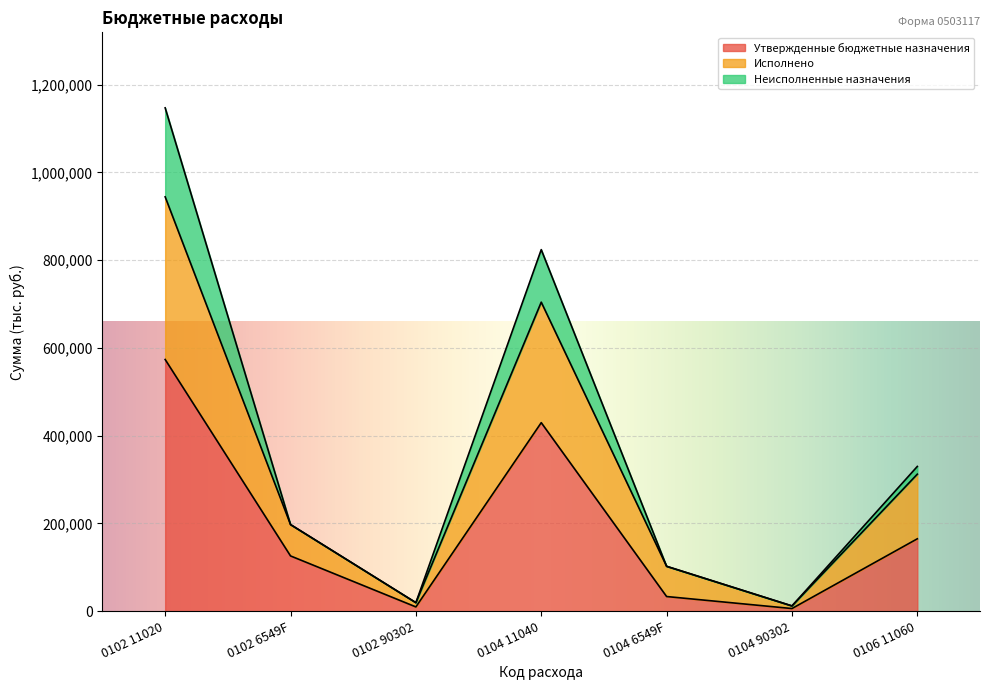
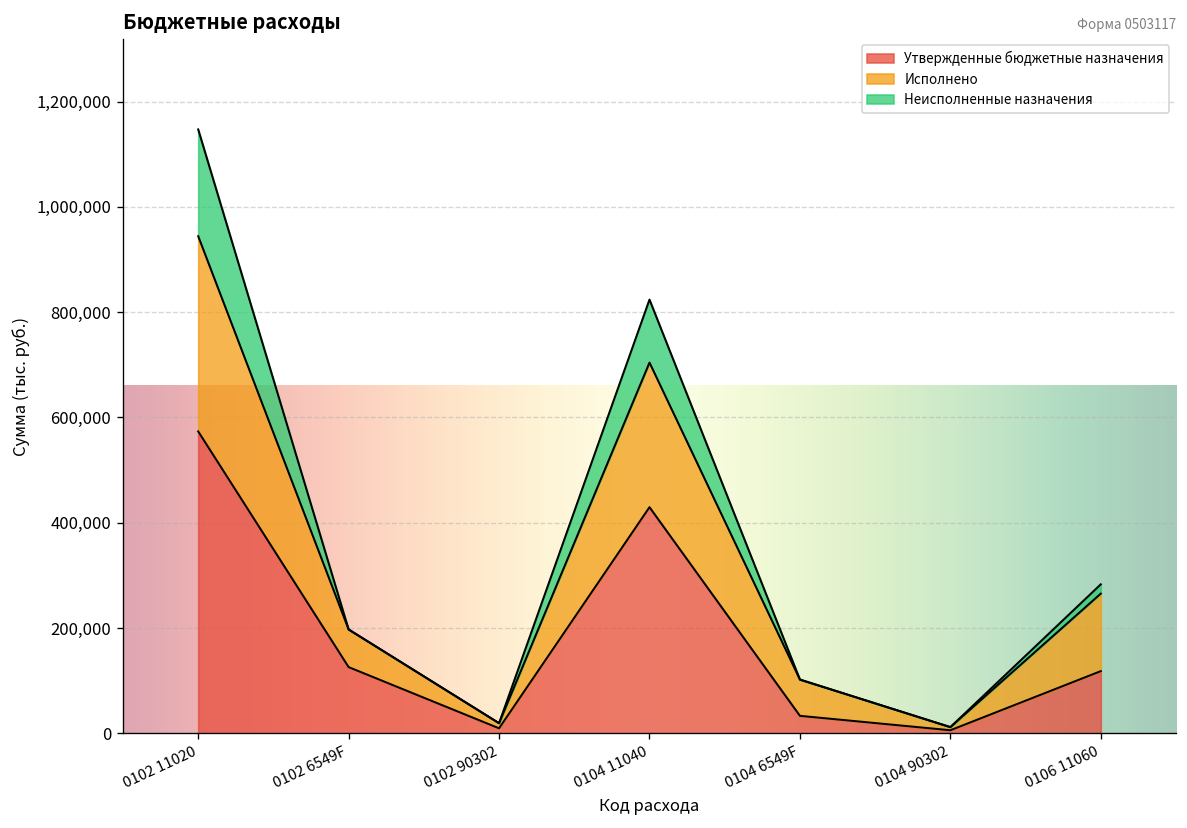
Утвержденные бюджетные назначения, 0106 11060: 160,000 -> 120,000
